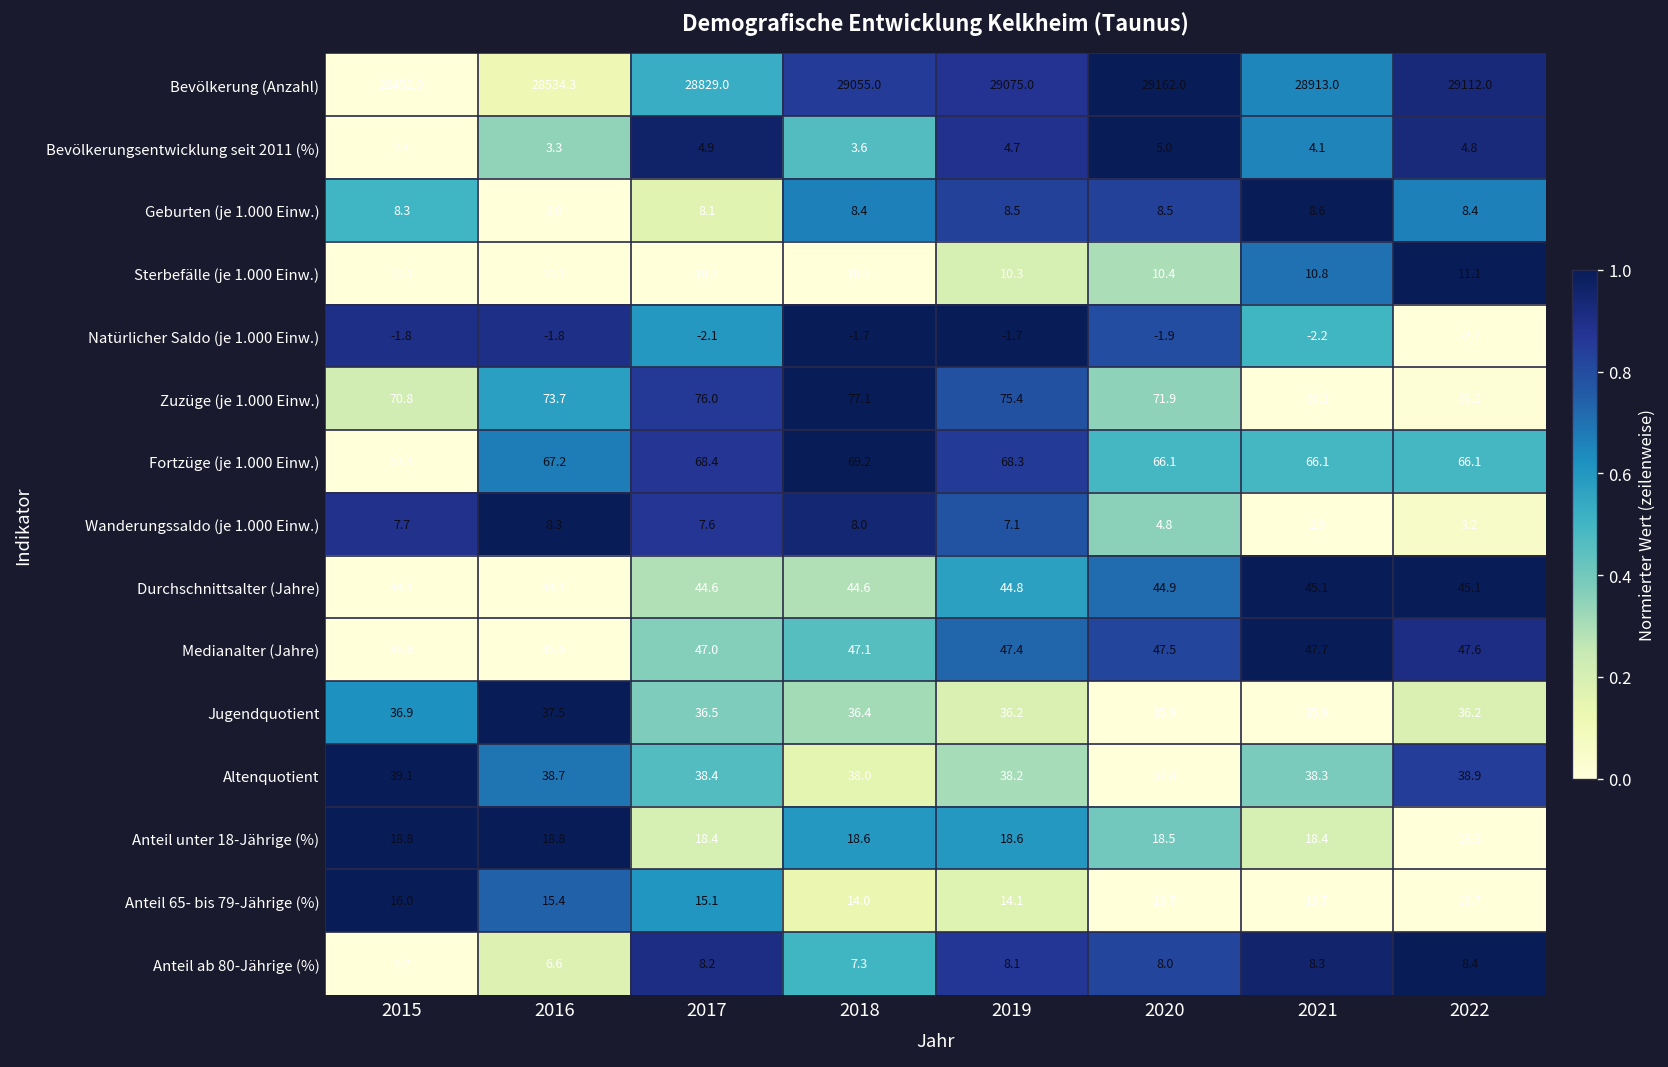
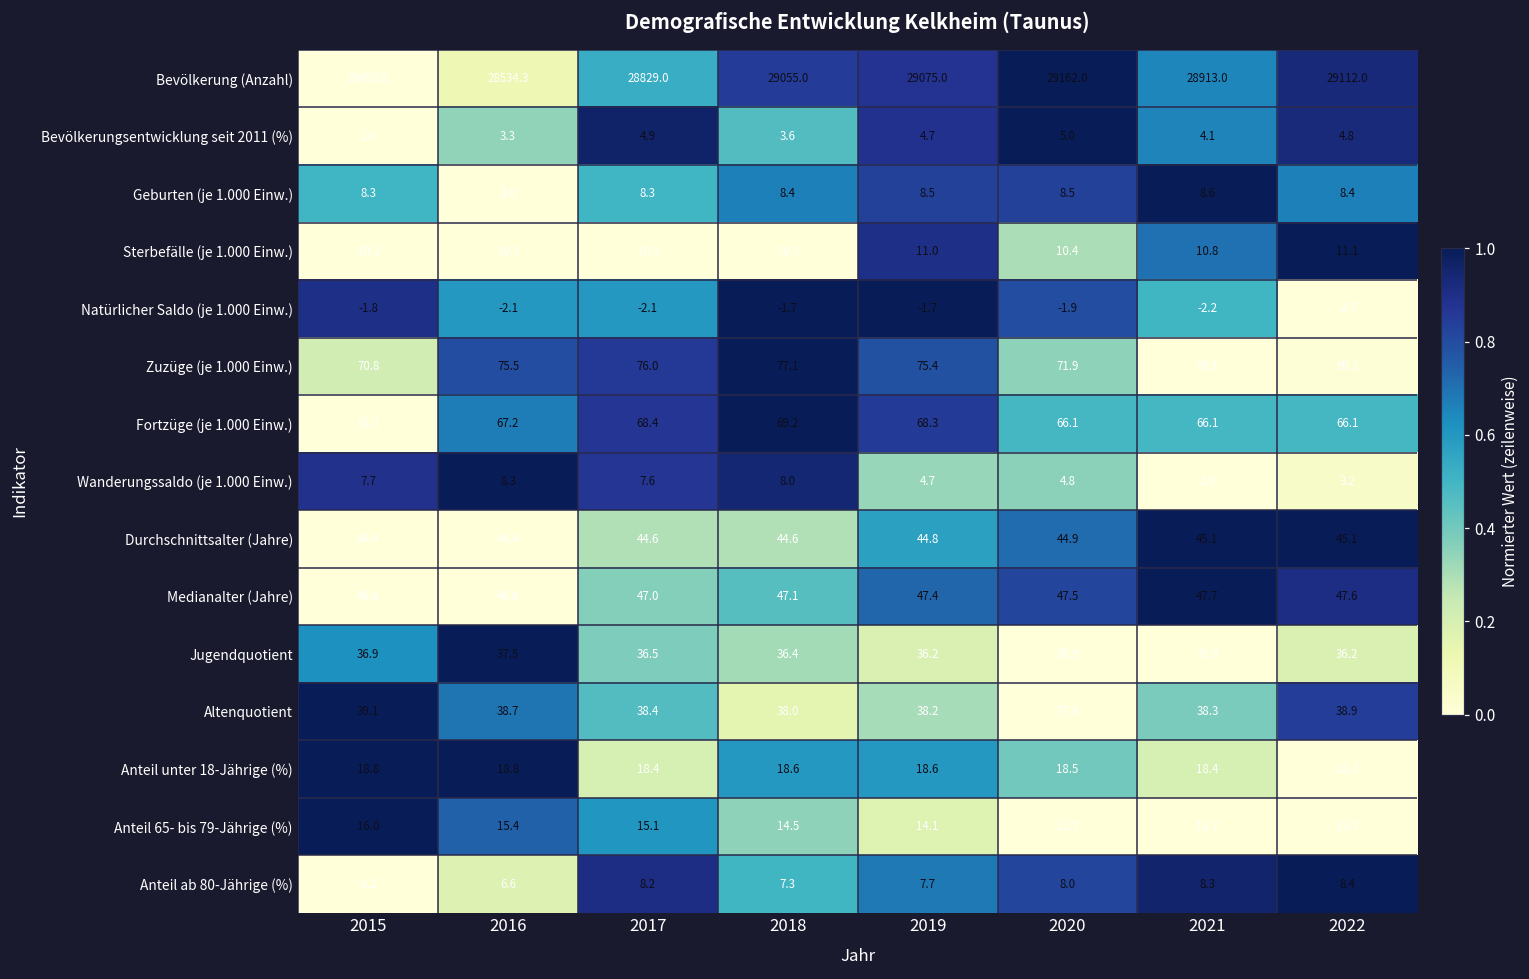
Geburten (je 1.000 Einw.), 2017: 8.1 -> 8.3
Sterbefälle (je 1.000 Einw.), 2019: 10.3 -> 11.0
Natürlicher Saldo (je 1.000 Einw.), 2016: -1.8 -> -2.1
Zuzüge (je 1.000 Einw.), 2016: 73.7 -> 75.5
Wanderungssaldo (je 1.000 Einw.), 2019: 7.1 -> 4.7
Anteil 65- bis 79-Jährige (%), 2018: 14.0 -> 14.5
Anteil ab 80-Jährige (%), 2019: 8.1 -> 7.7
